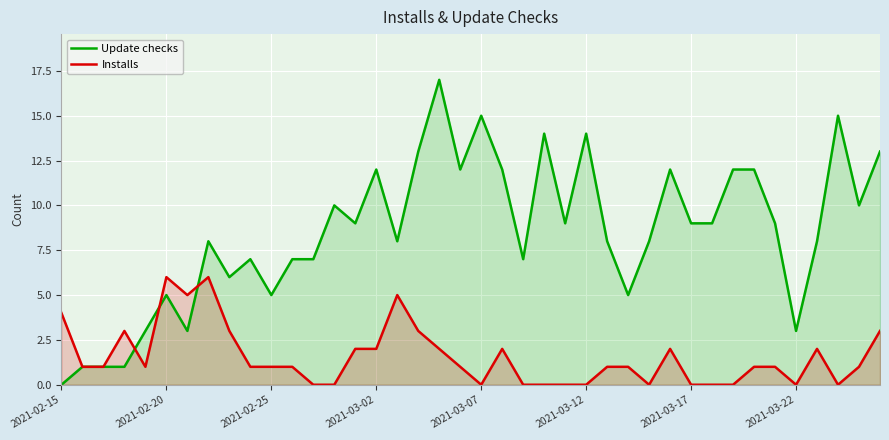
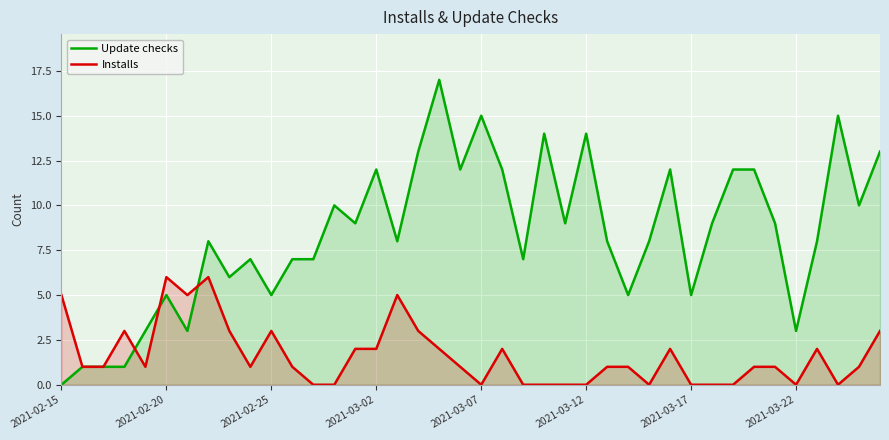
Installs, 2021-02-15: 4 -> 5
Installs, 2021-02-25: 1 -> 3
Update checks, 2021-03-17: 9 -> 5
